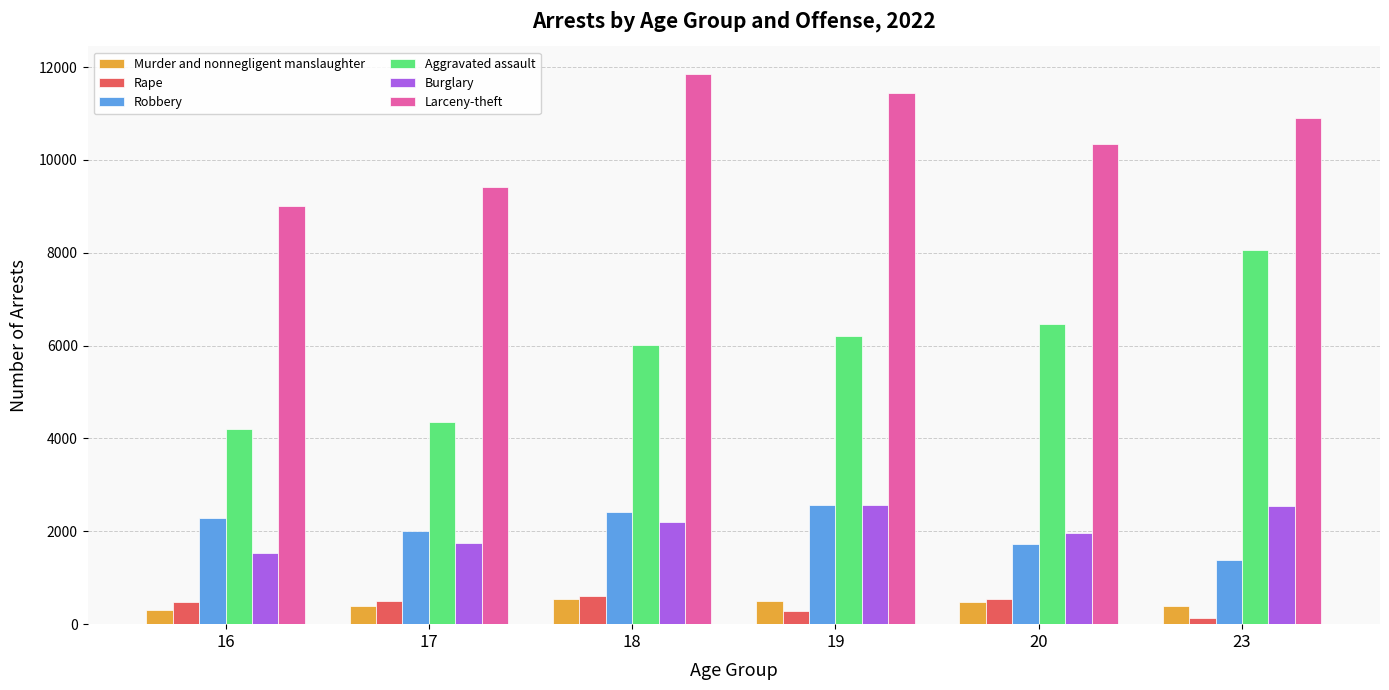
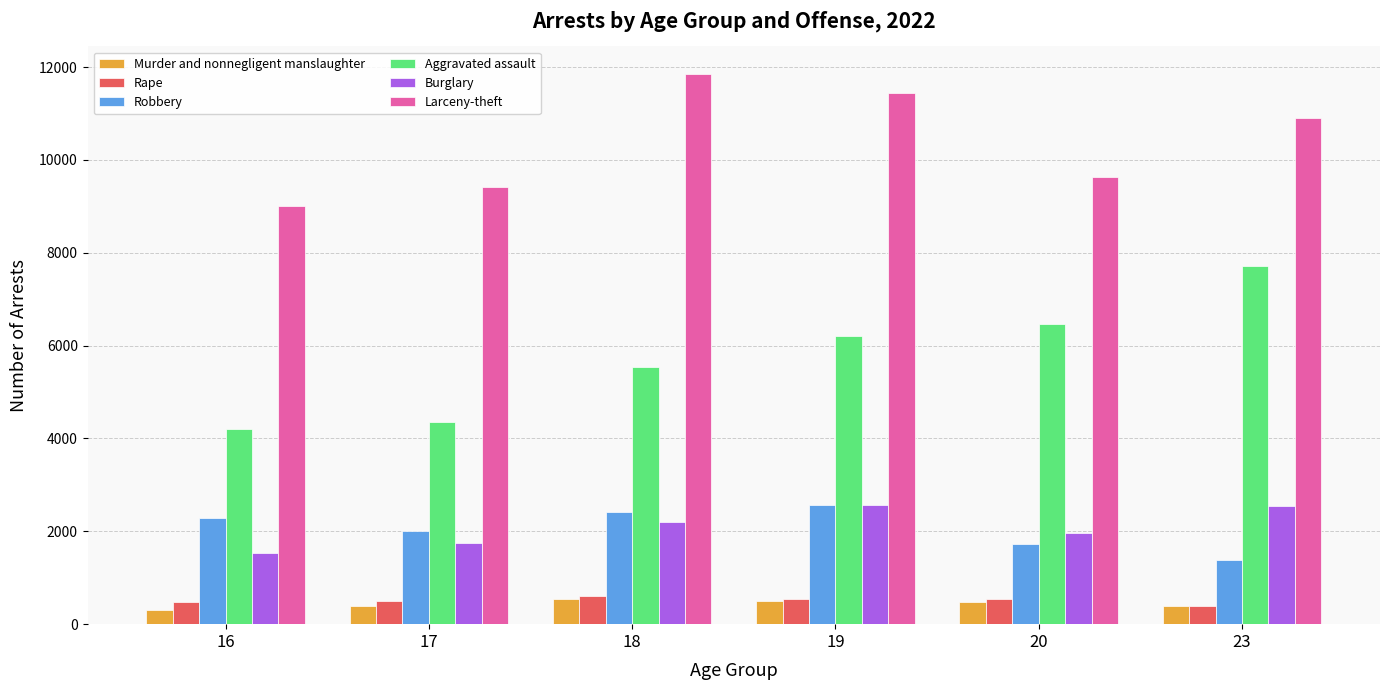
Aggravated assault, 18: 6000 -> 5600
Rape, 19: 300 -> 500
Larceny-theft, 20: 10300 -> 9600
Rape, 23: 100 -> 400
Aggravated assault, 23: 8100 -> 7700
